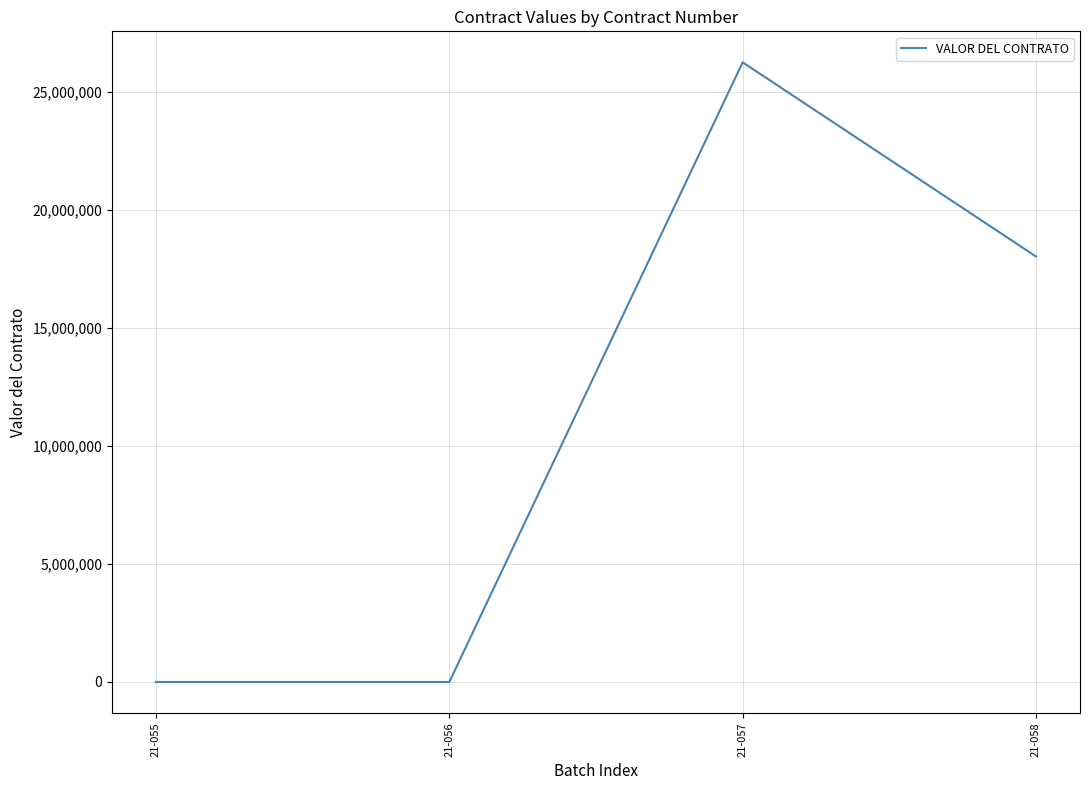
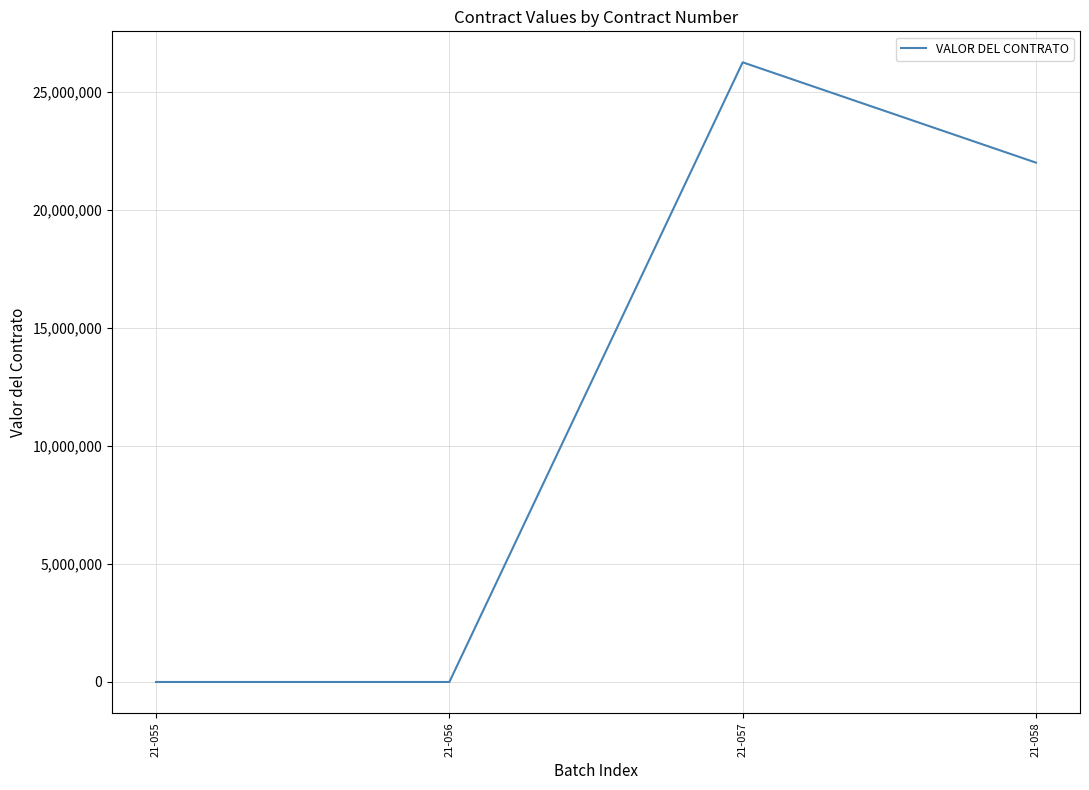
21-058: 18,000,000 -> 22,000,000
